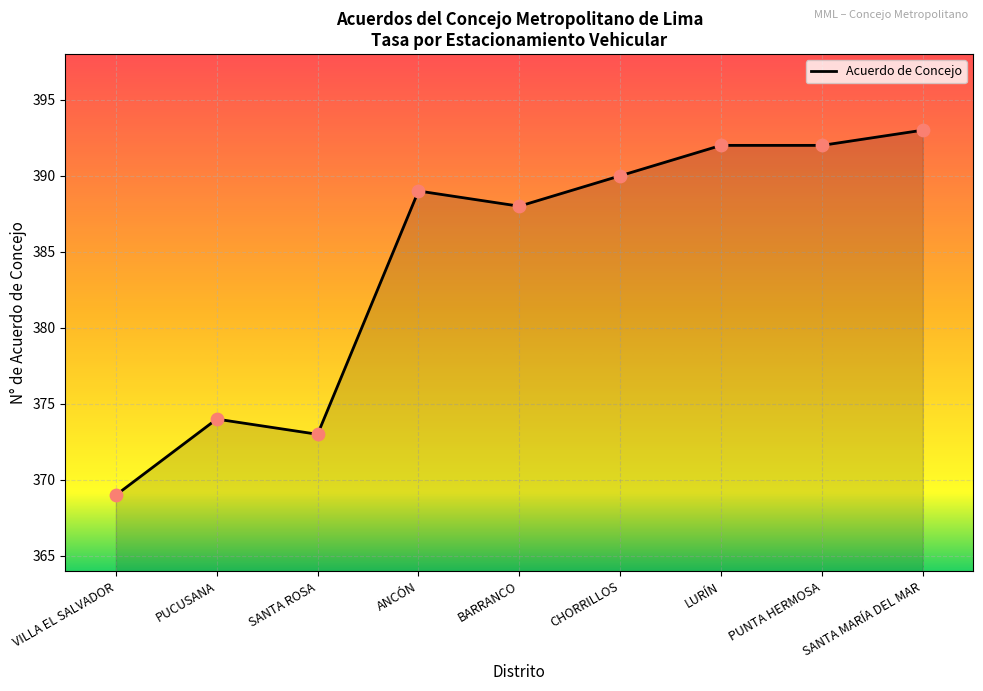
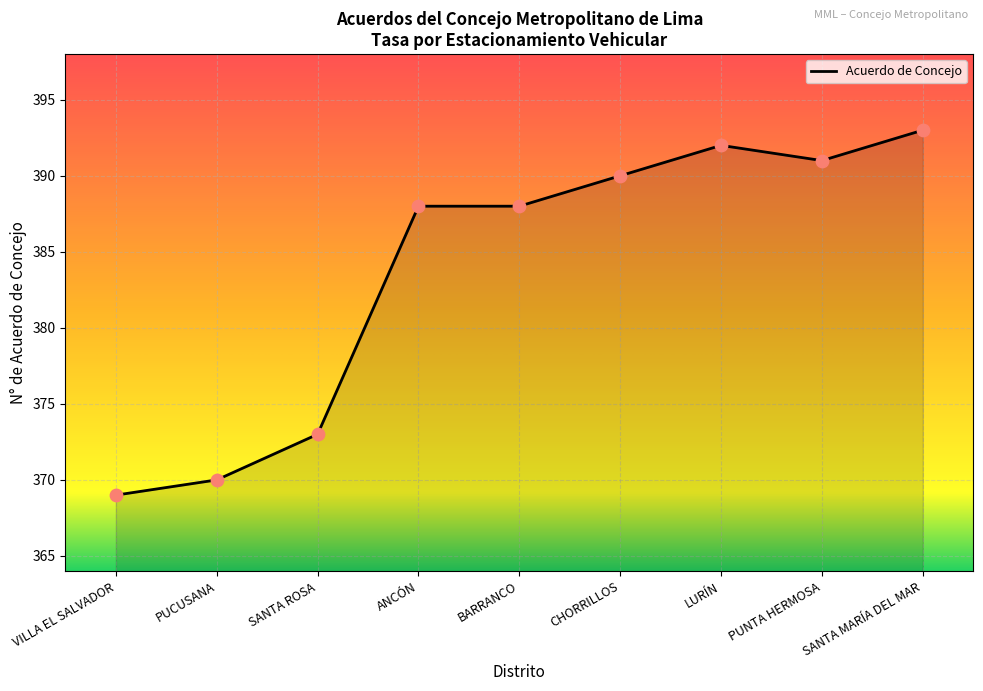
PUCUSANA: 374 -> 370
ANCÓN: 389 -> 388
PUNTA HERMOSA: 392 -> 391
